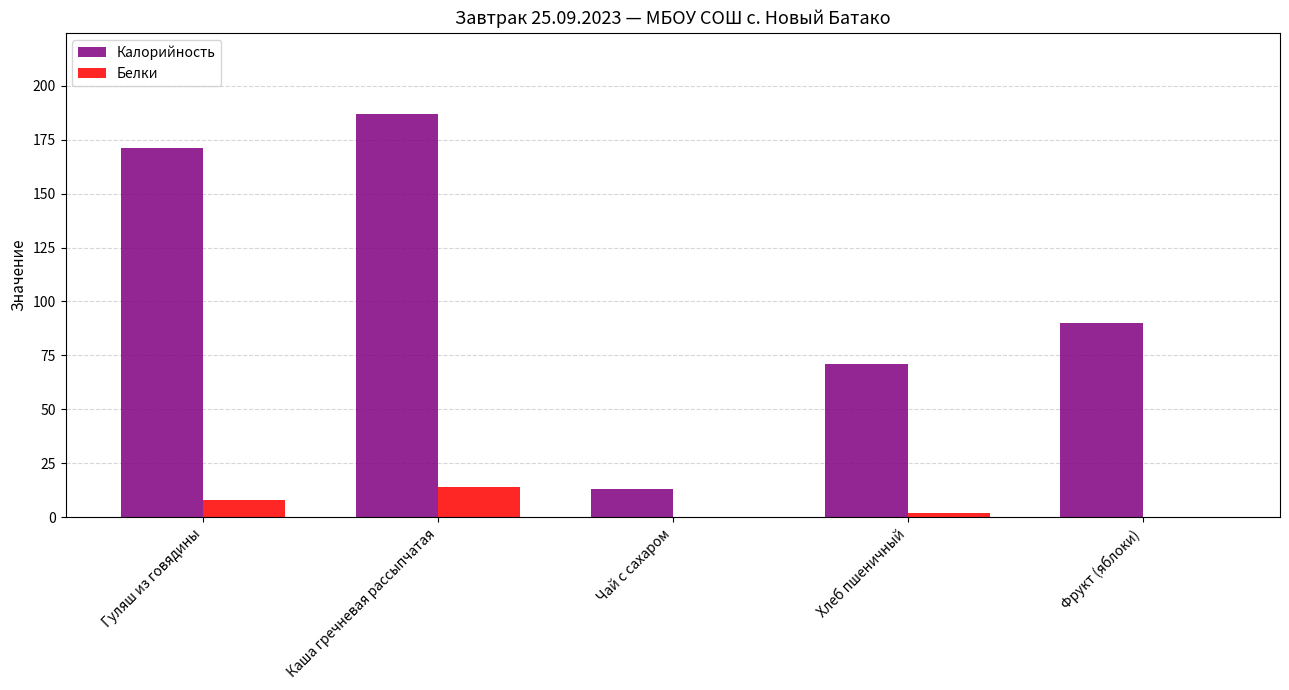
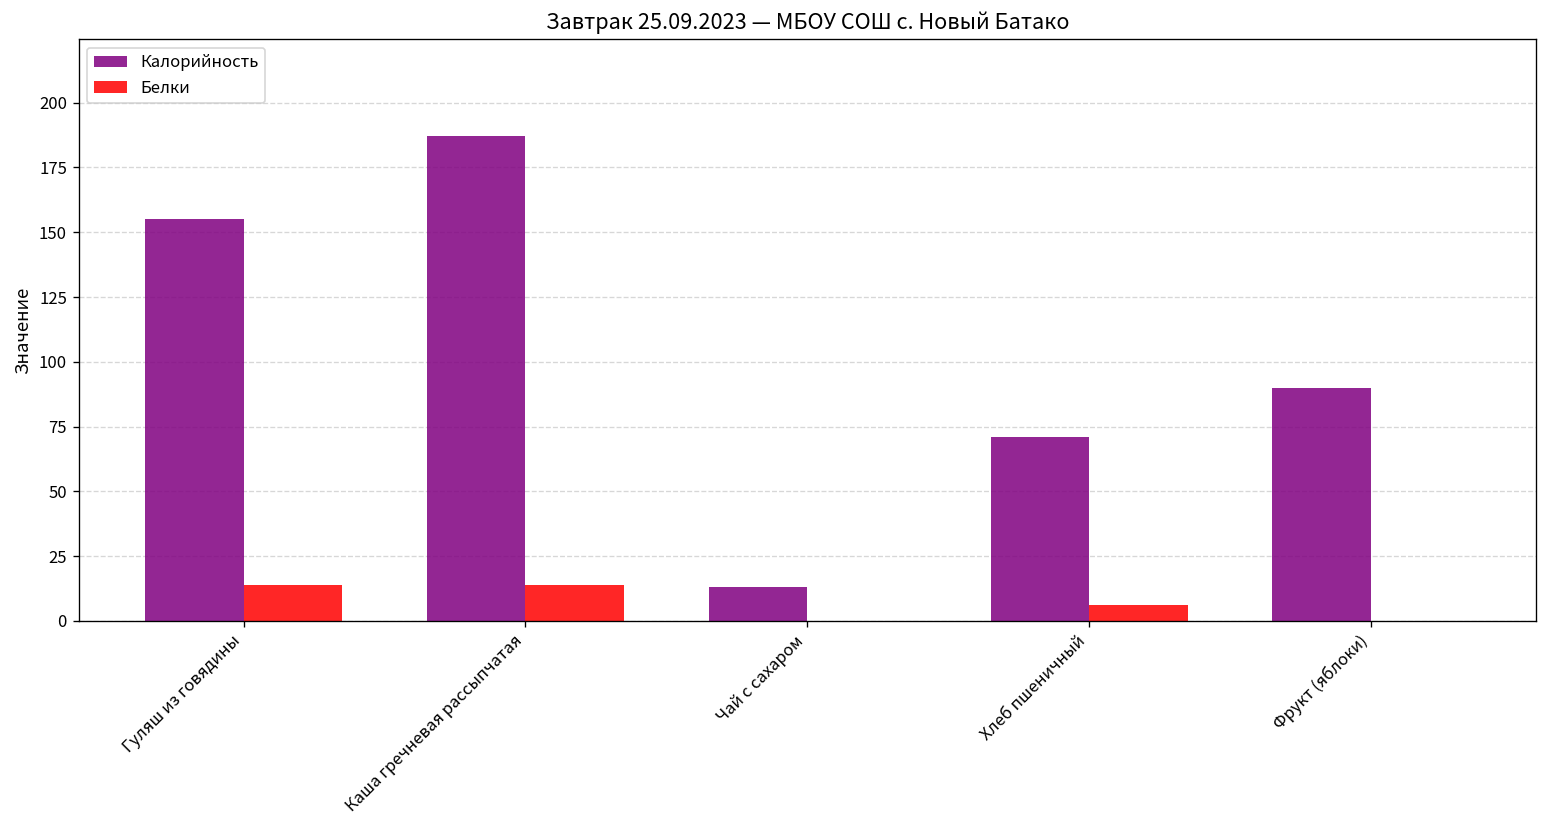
Калорийность, Гуляш из говядины: 171 -> 155
Белки, Гуляш из говядины: 8 -> 14
Белки, Хлеб пшеничный: 2 -> 6
